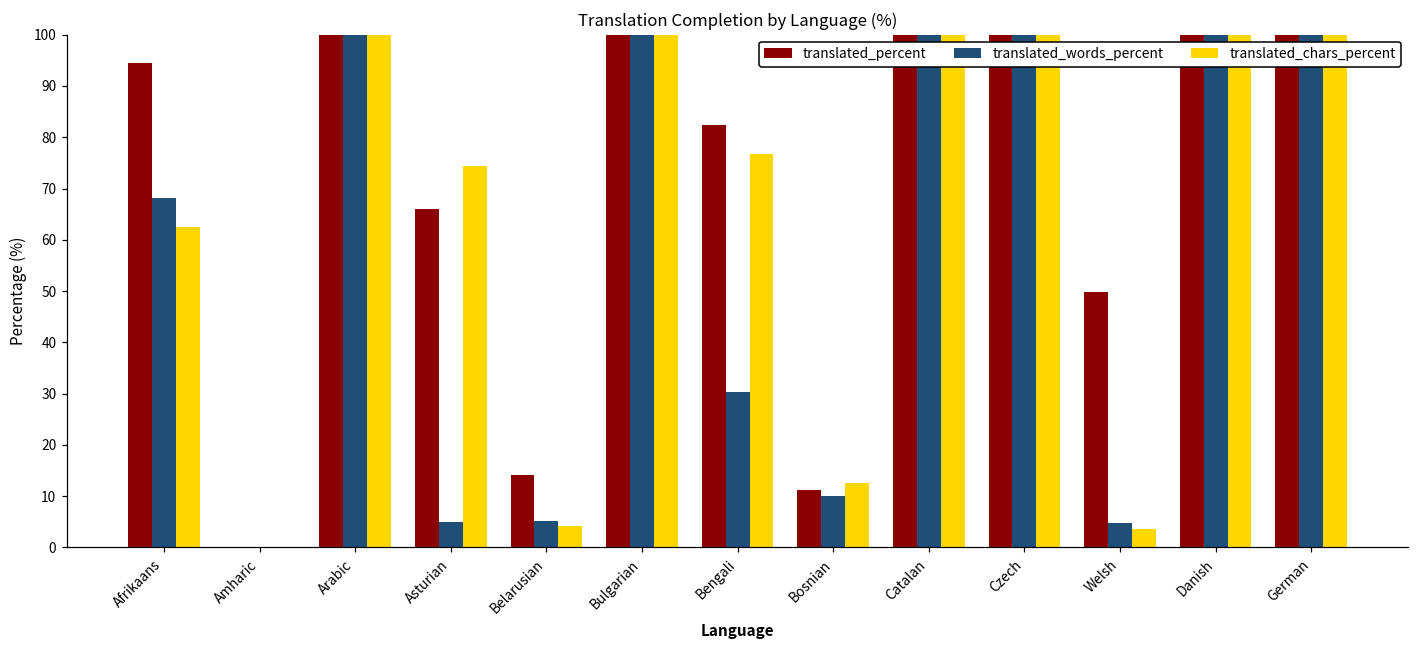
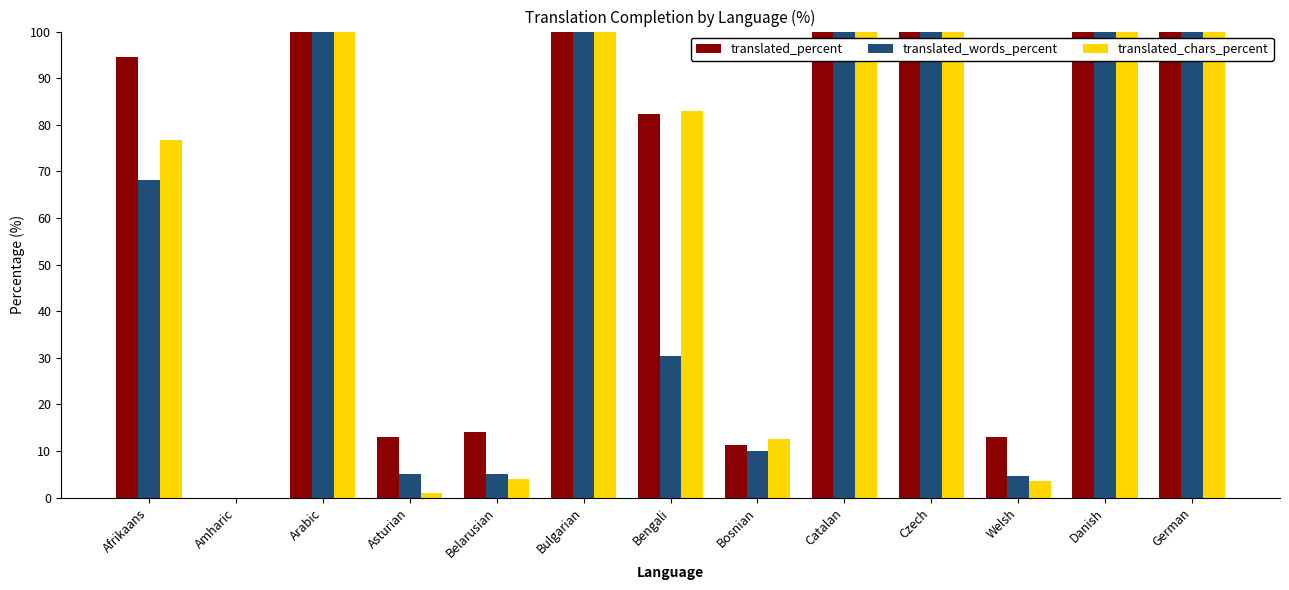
translated_chars_percent, Afrikaans: 63 -> 77
translated_percent, Asturian: 66 -> 13
translated_chars_percent, Asturian: 74 -> 1
translated_chars_percent, Bengali: 77 -> 83
translated_percent, Welsh: 50 -> 13
